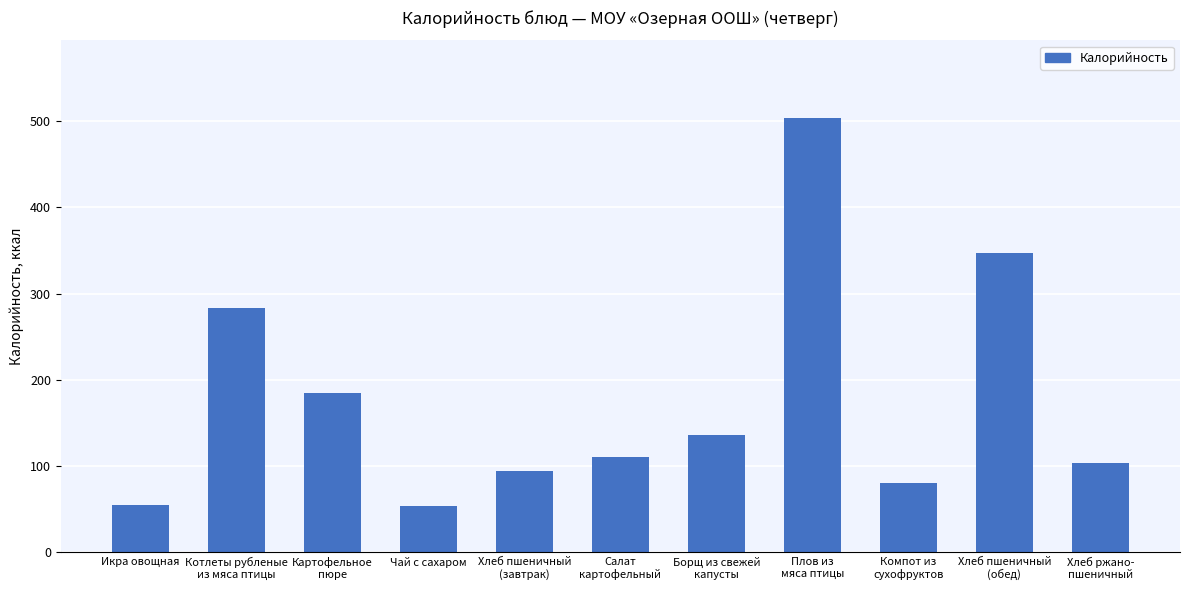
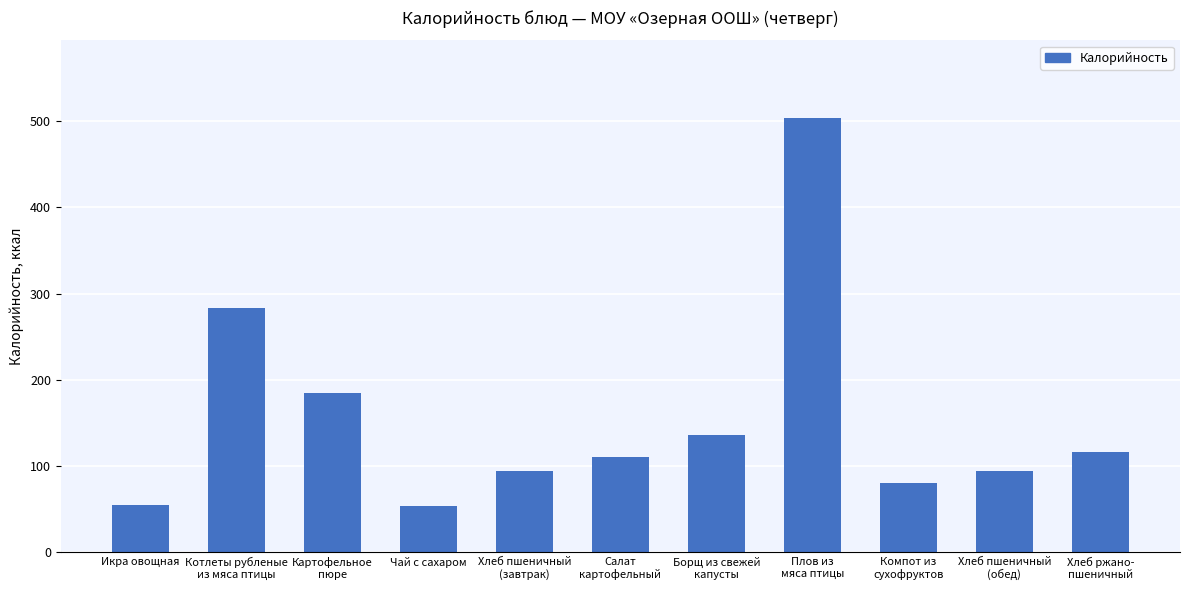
Хлеб пшеничный (обед): 350 -> 90
Хлеб ржано- пшеничный: 100 -> 120
